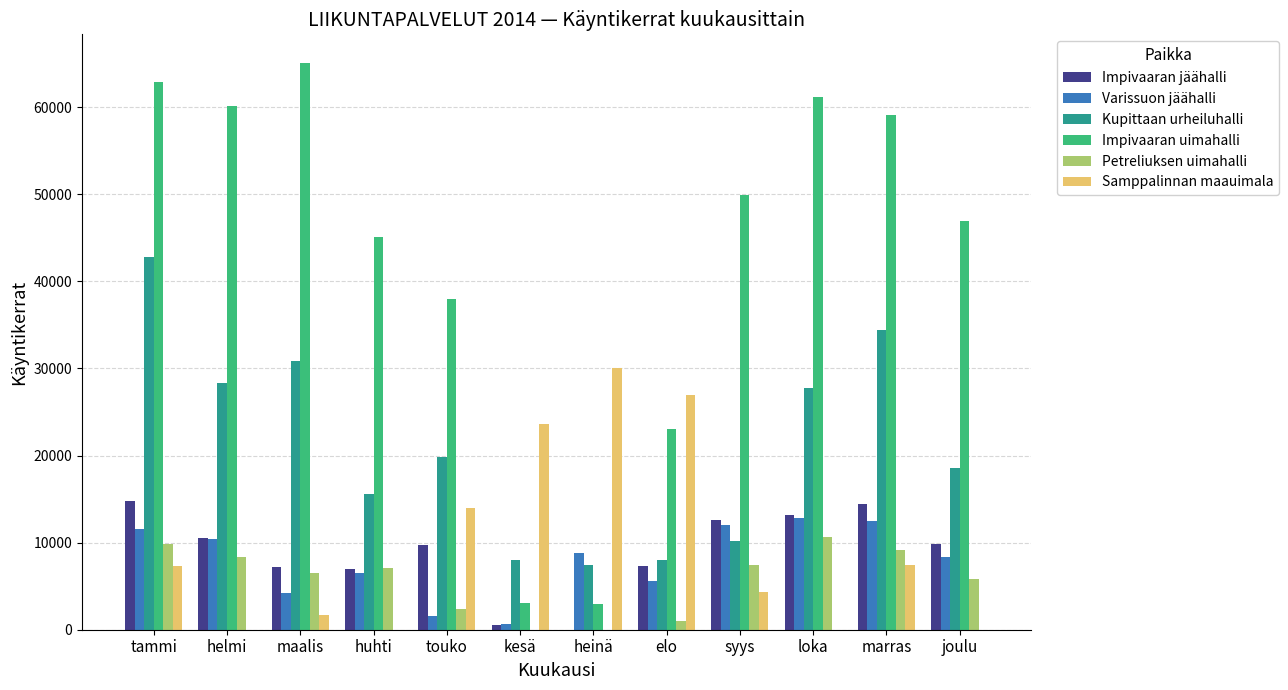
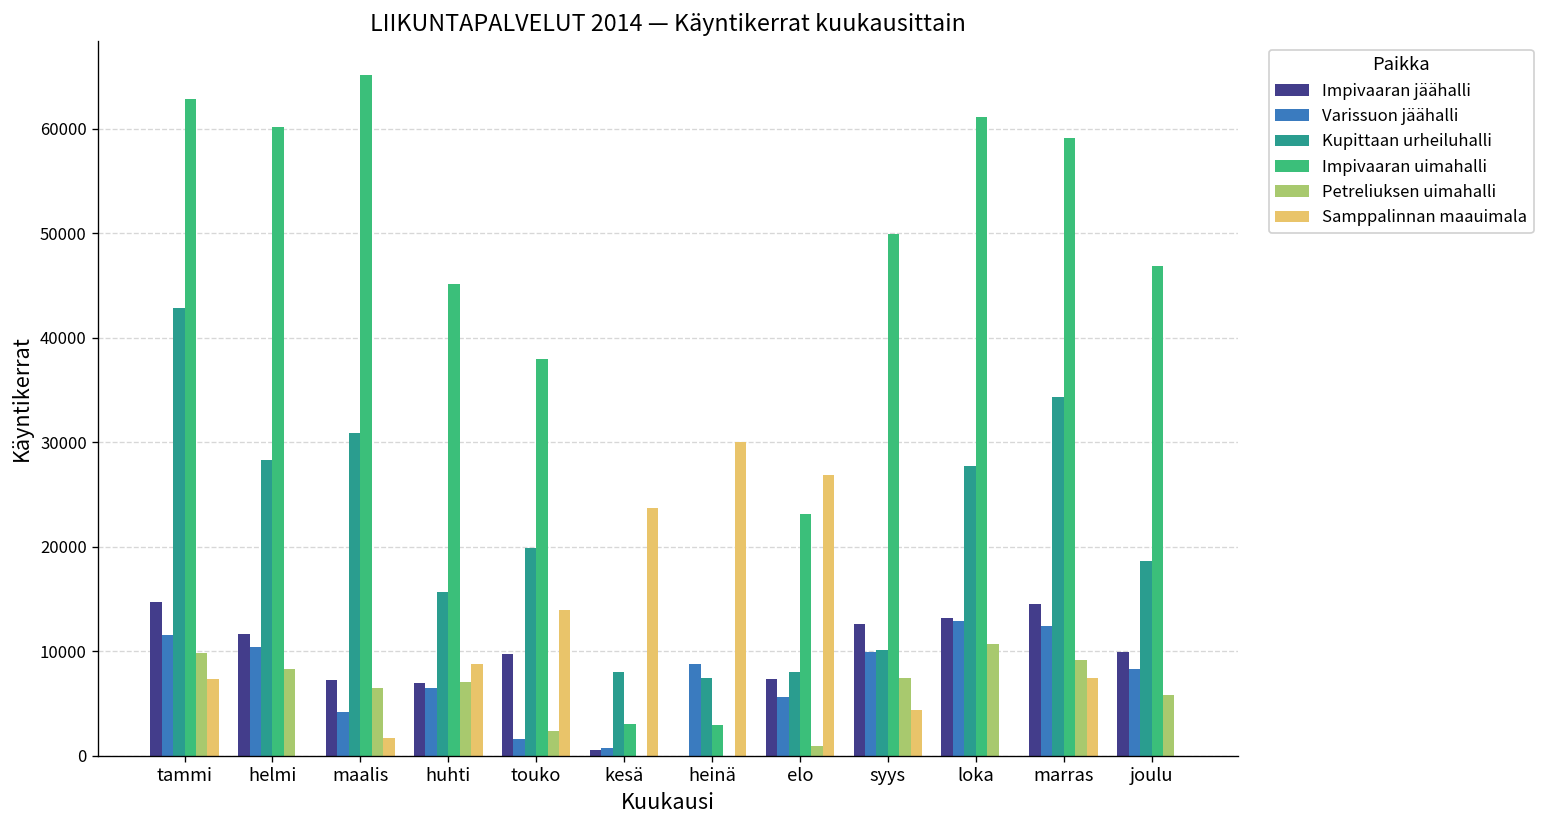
Impivaaran jäähalli, helmi: 11000 -> 12000
Samppalinnan maauimala, huhti: 0 -> 9000
Varissuon jäähalli, syys: 12000 -> 10000
